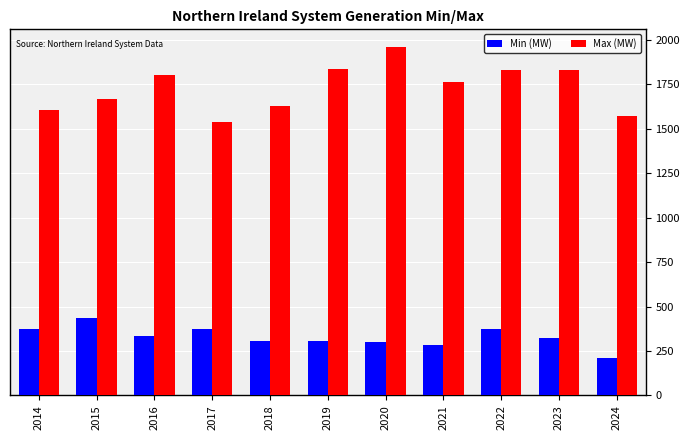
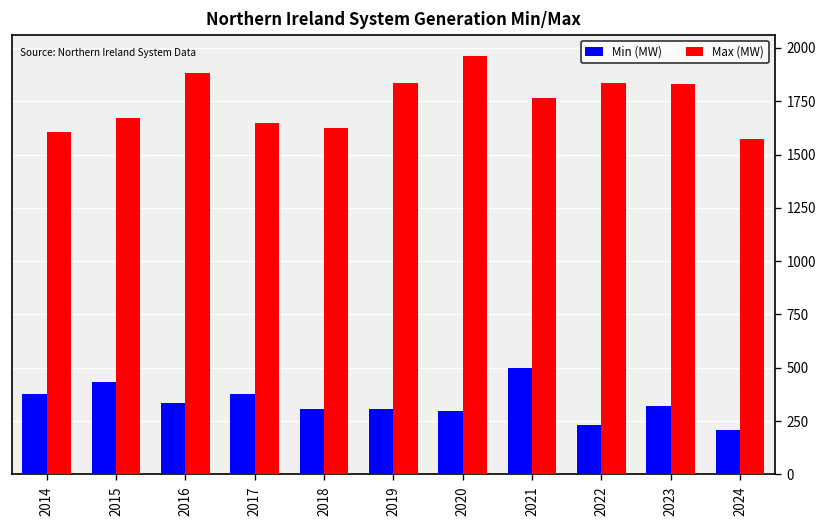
Max (MW), 2016: 1800 -> 1880
Max (MW), 2017: 1540 -> 1650
Min (MW), 2021: 280 -> 500
Min (MW), 2022: 370 -> 230
